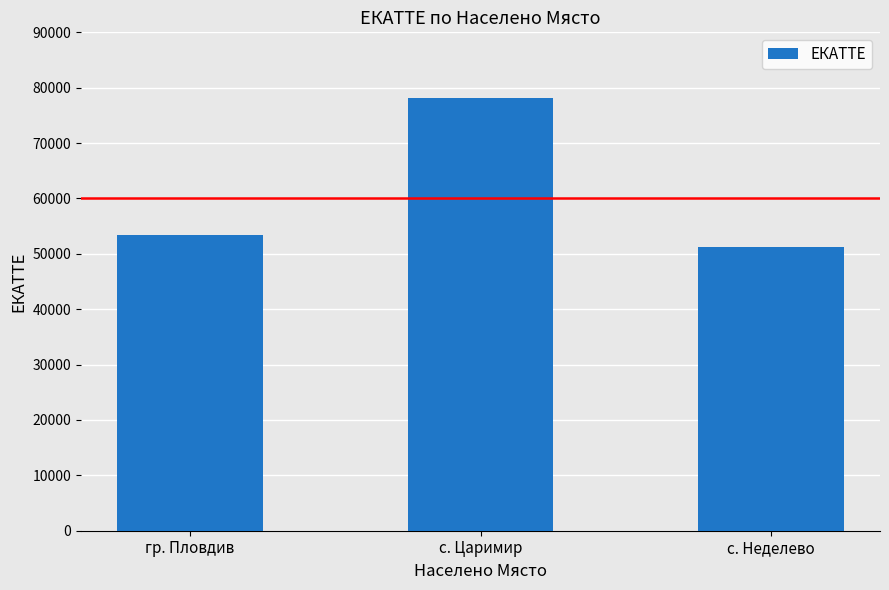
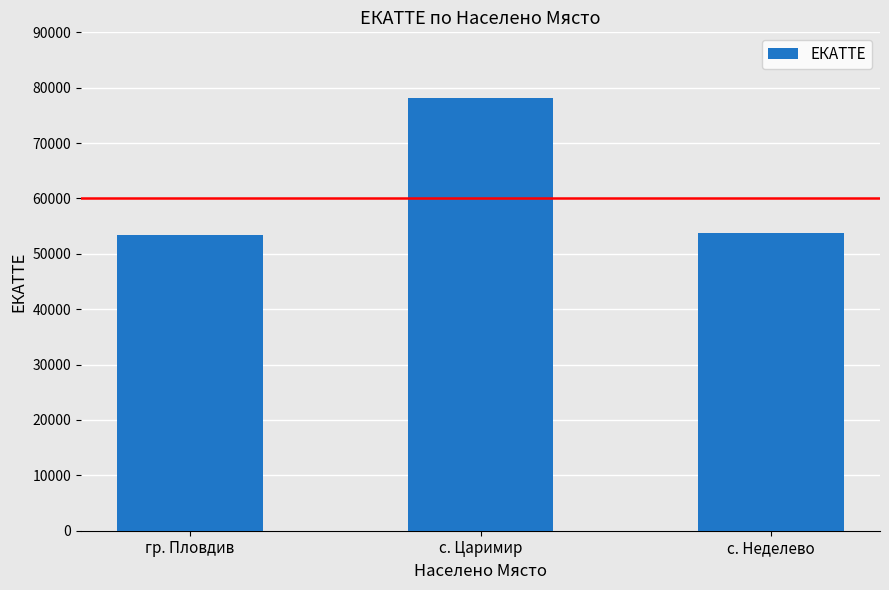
с. Неделево: 51000 -> 54000
